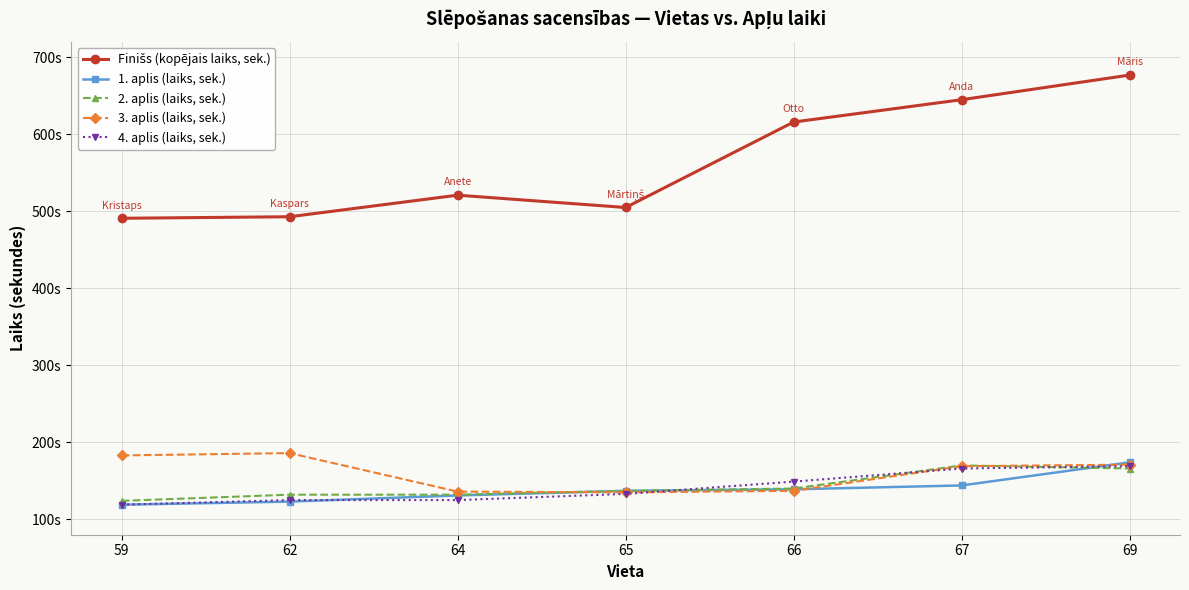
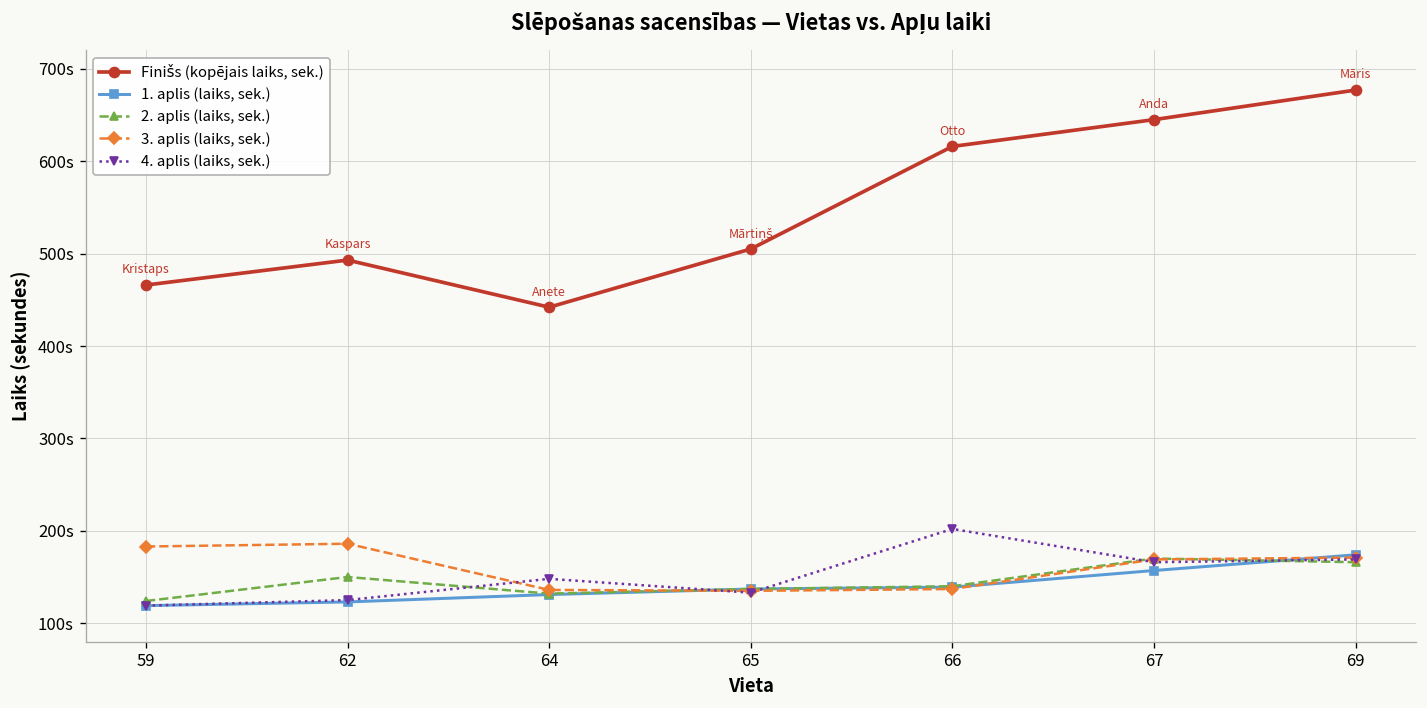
Finišs (kopējais laiks, sek.), 59: 490s -> 470s
2. aplis (laiks, sek.), 62: 130s -> 150s
Finišs (kopējais laiks, sek.), 64: 520s -> 440s
4. aplis (laiks, sek.), 64: 130s -> 150s
4. aplis (laiks, sek.), 66: 150s -> 200s
1. aplis (laiks, sek.), 67: 140s -> 160s
